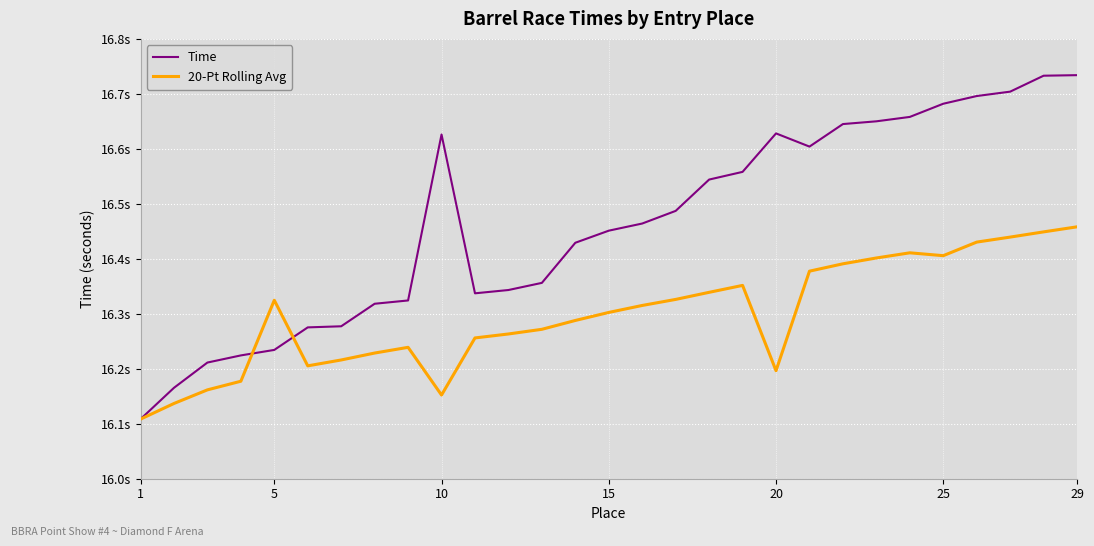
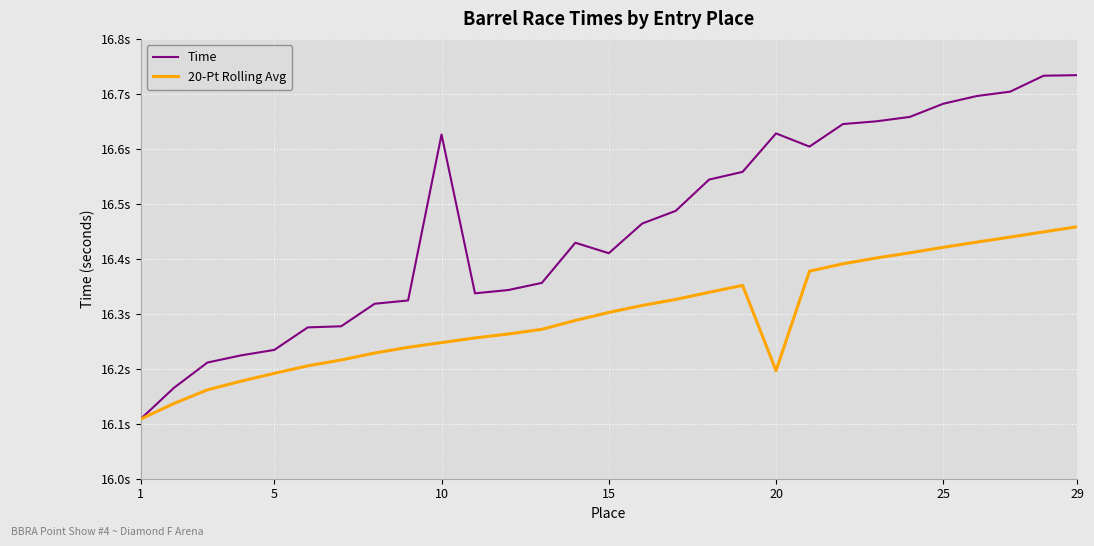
20-Pt Rolling Avg, 5: 16.32s -> 16.19s
20-Pt Rolling Avg, 10: 16.15s -> 16.25s
Time, 15: 16.45s -> 16.41s
20-Pt Rolling Avg, 25: 16.41s -> 16.42s
